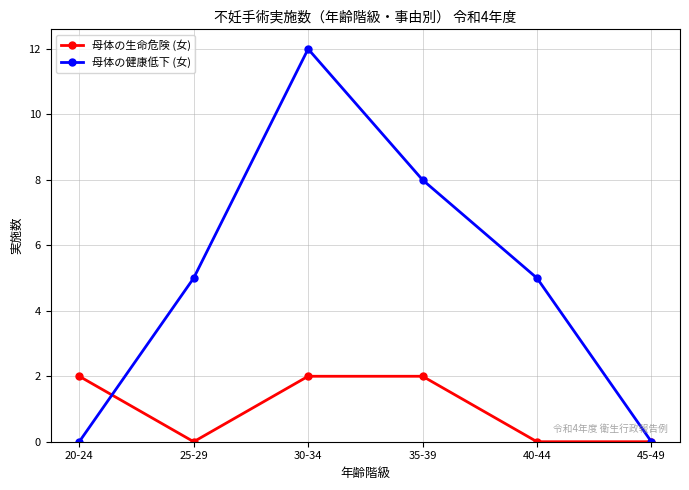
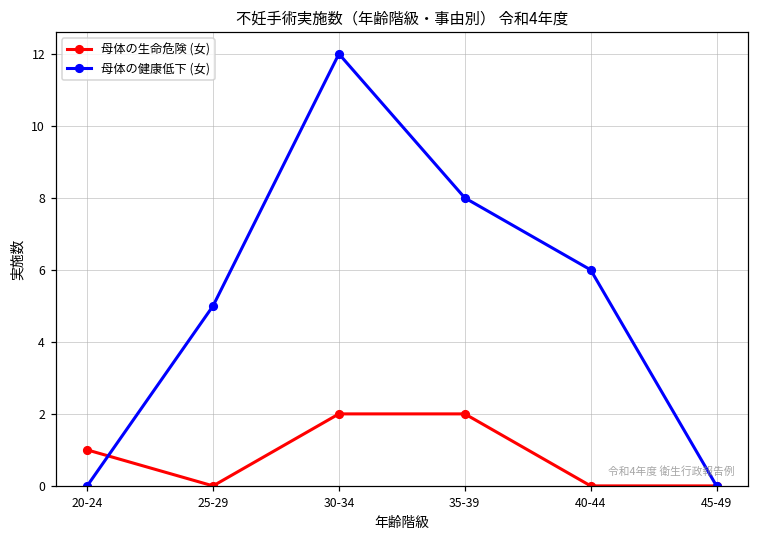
母体の生命危険 (女), 20-24: 2 -> 1
母体の健康低下 (女), 40-44: 5 -> 6
